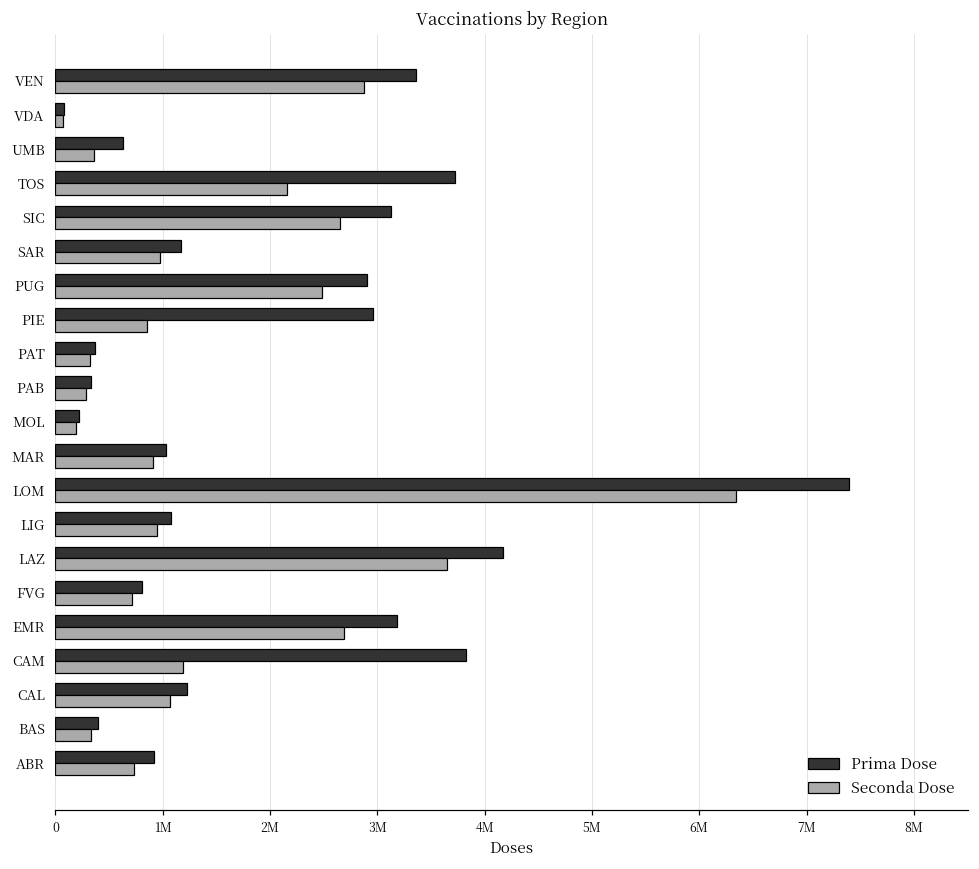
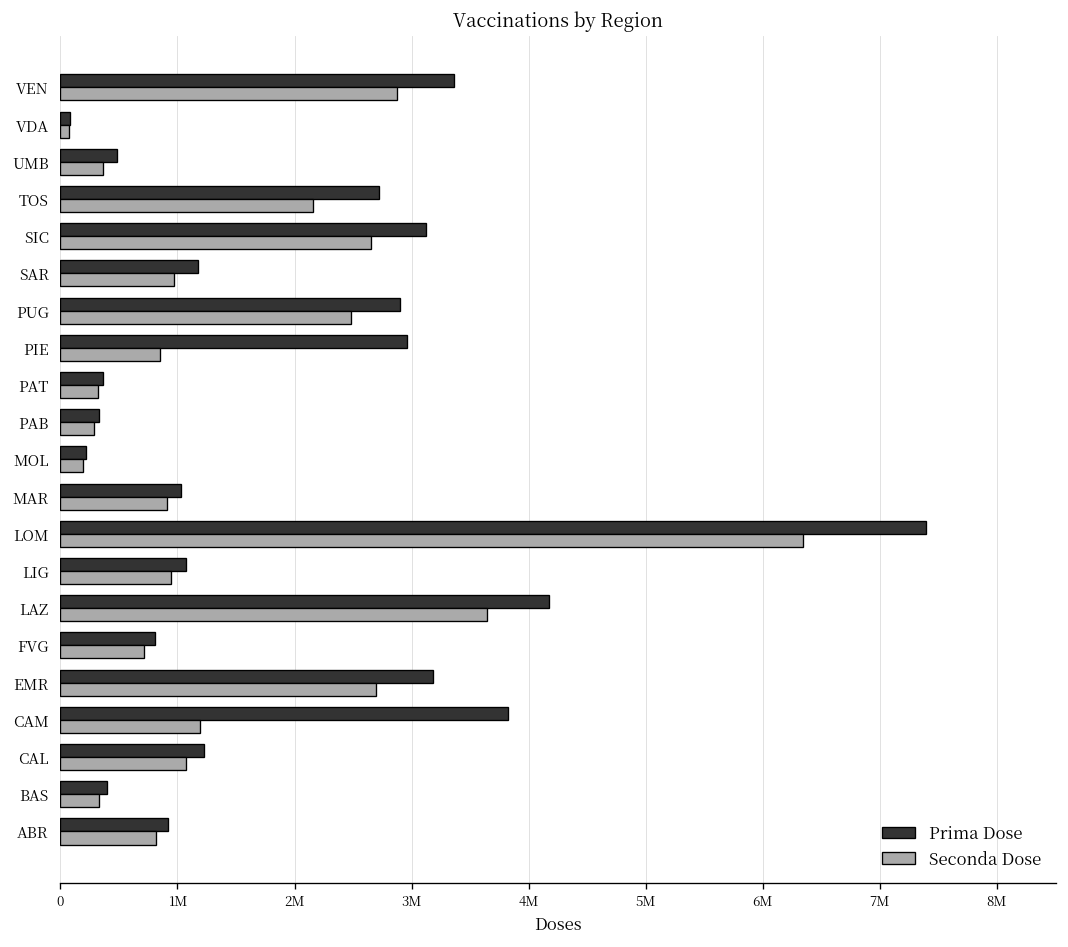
Prima Dose, UMB: 600000 -> 500000
Prima Dose, TOS: 3700000 -> 2700000
Seconda Dose, ABR: 700000 -> 800000
